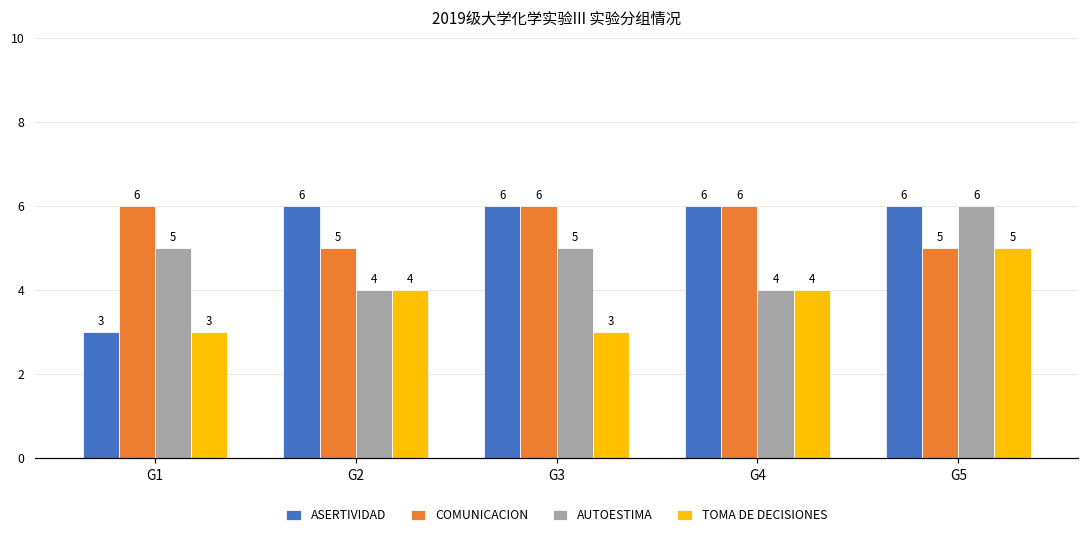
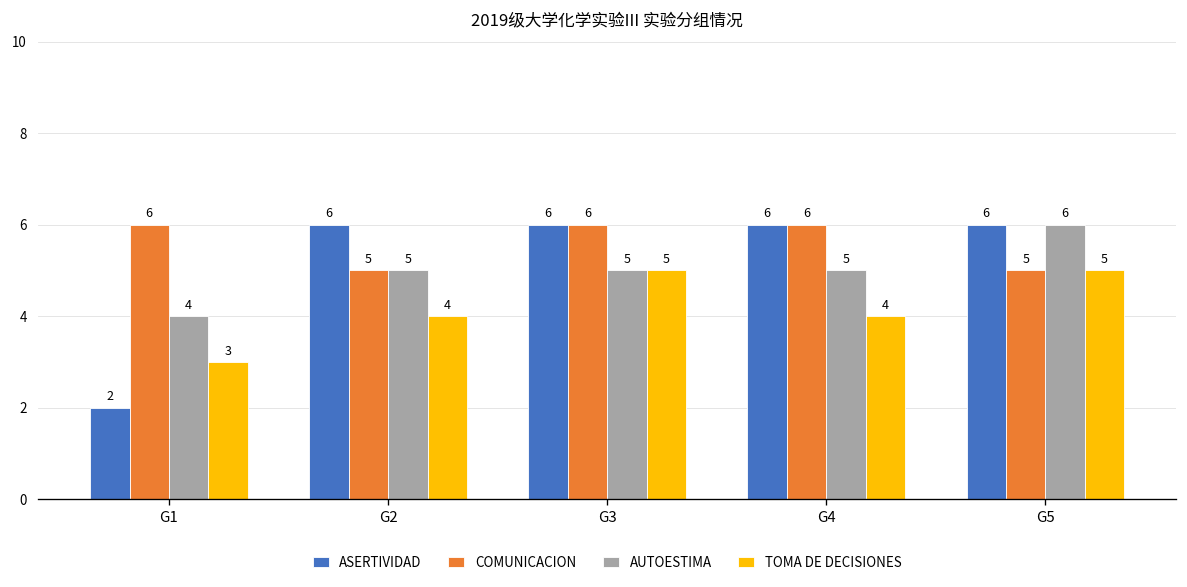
ASERTIVIDAD, G1: 3 -> 2
AUTOESTIMA, G1: 5 -> 4
AUTOESTIMA, G2: 4 -> 5
TOMA DE DECISIONES, G3: 3 -> 5
AUTOESTIMA, G4: 4 -> 5
